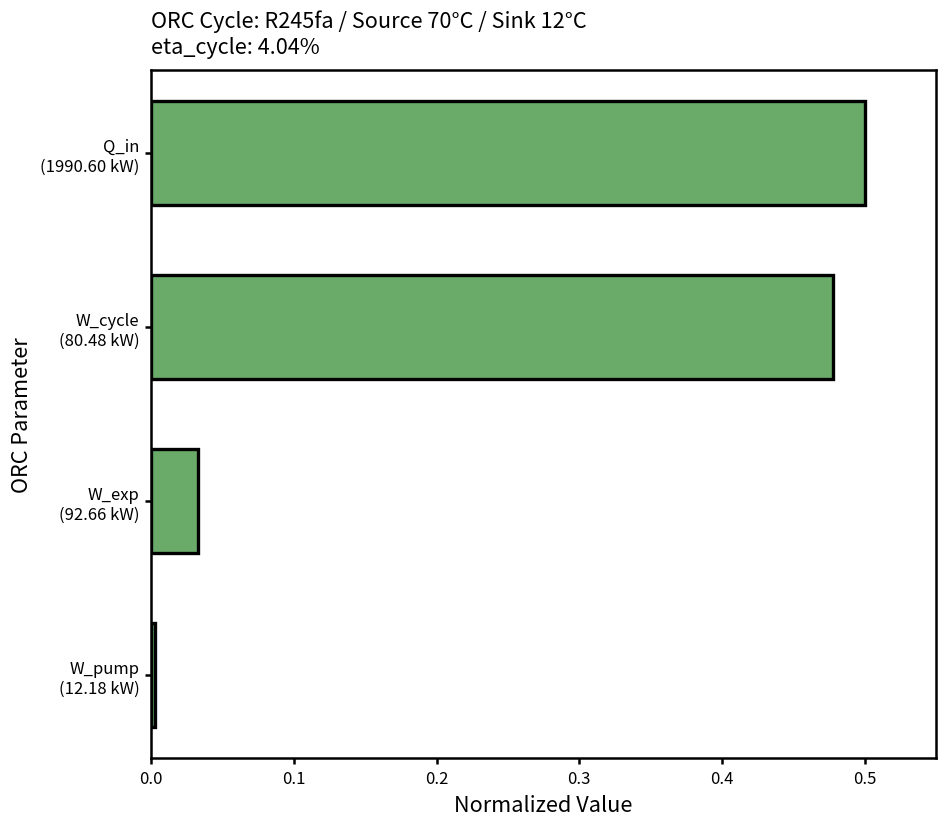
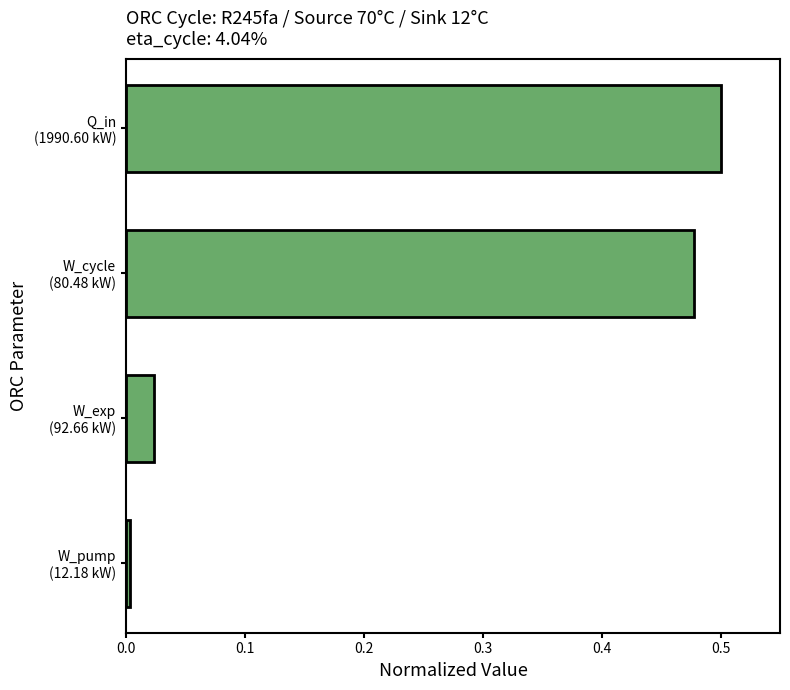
W_exp (92.66 kW): 0.033 -> 0.023
